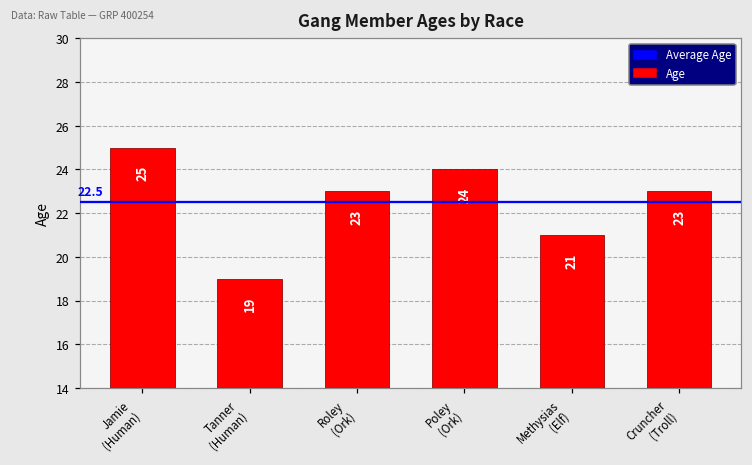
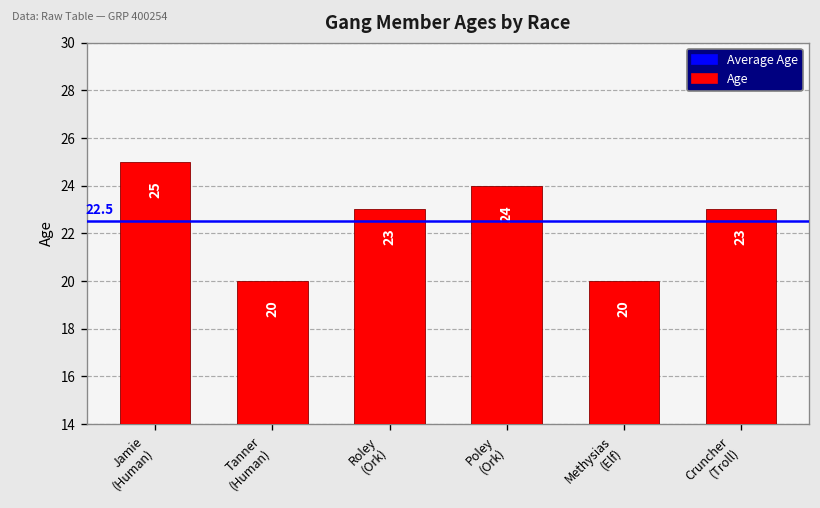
Tanner (Human): 19 -> 20
Methysias (Elf): 21 -> 20
